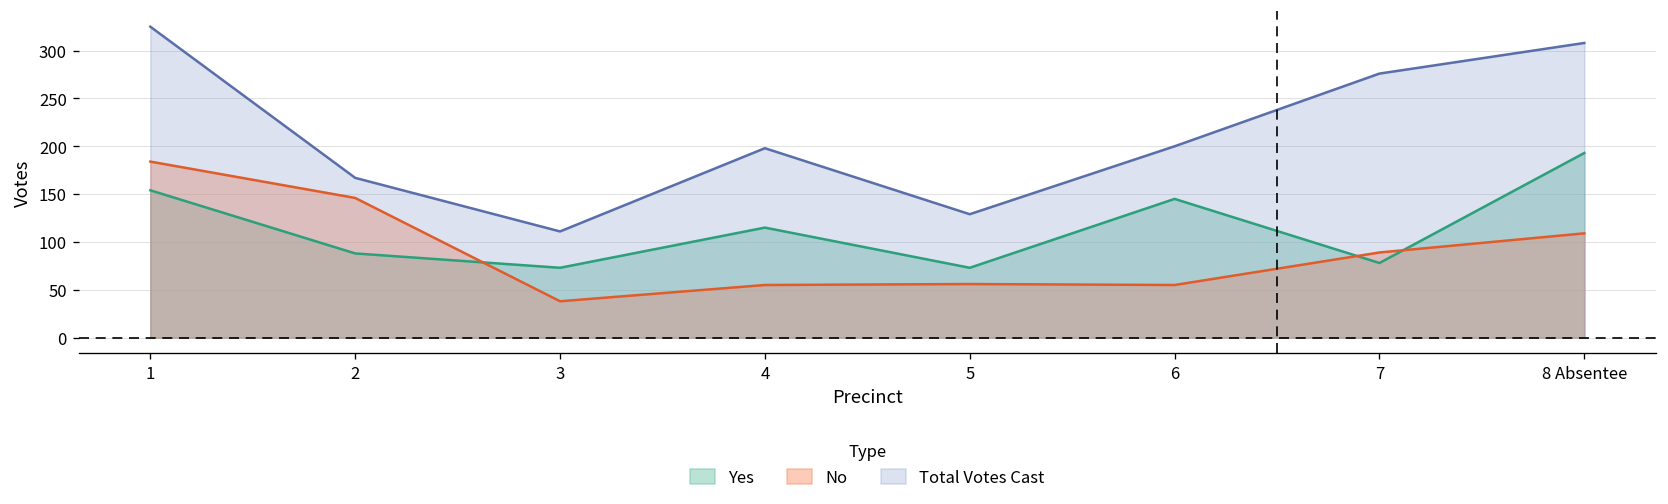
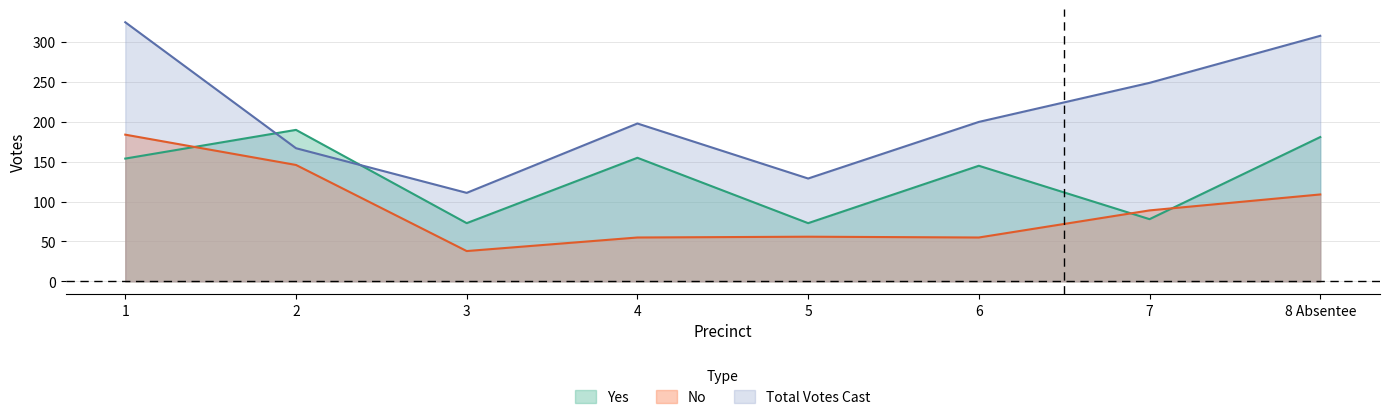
Yes, 2: 90 -> 190
Yes, 4: 120 -> 160
Total Votes Cast, 7: 280 -> 250
Yes, 8 Absentee: 190 -> 180
